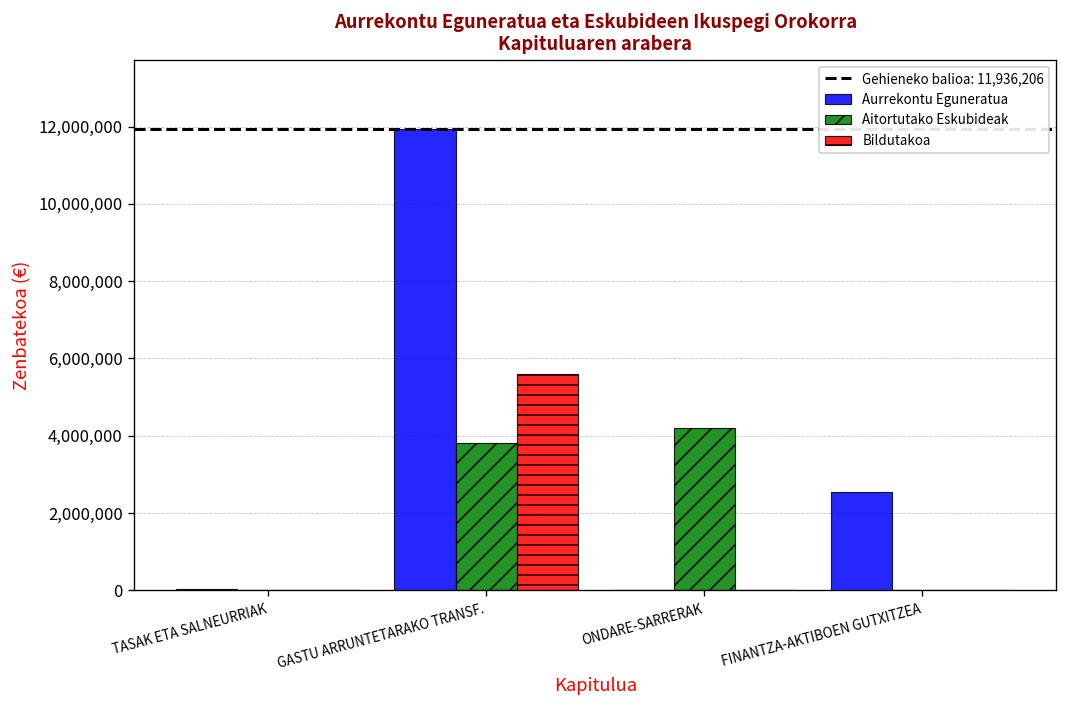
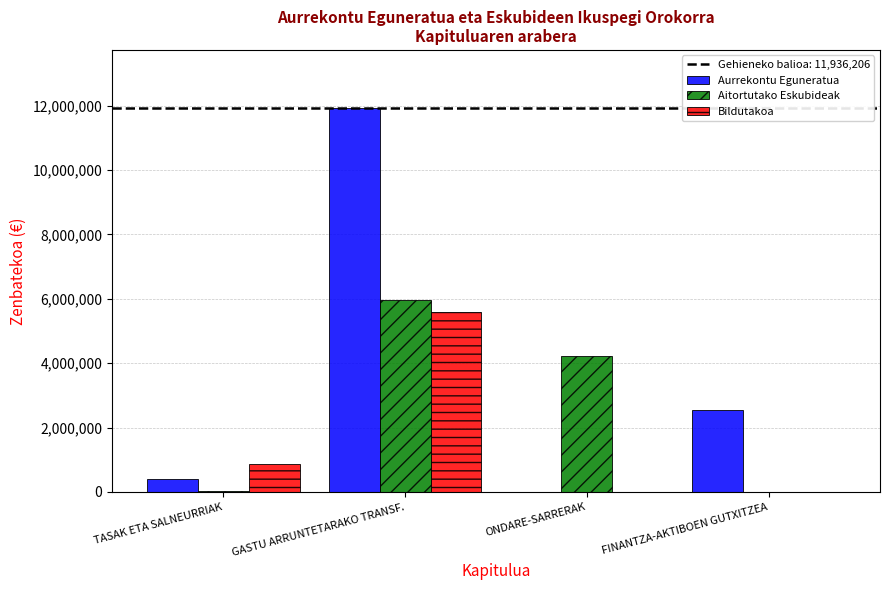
Aurrekontu Eguneratua, TASAK ETA SALNEURRIAK: 0 -> 400,000
Bildutakoa, TASAK ETA SALNEURRIAK: 0 -> 900,000
Aitortutako Eskubideak, GASTU ARRUNTETARAKO TRANSF.: 3,800,000 -> 6,000,000
